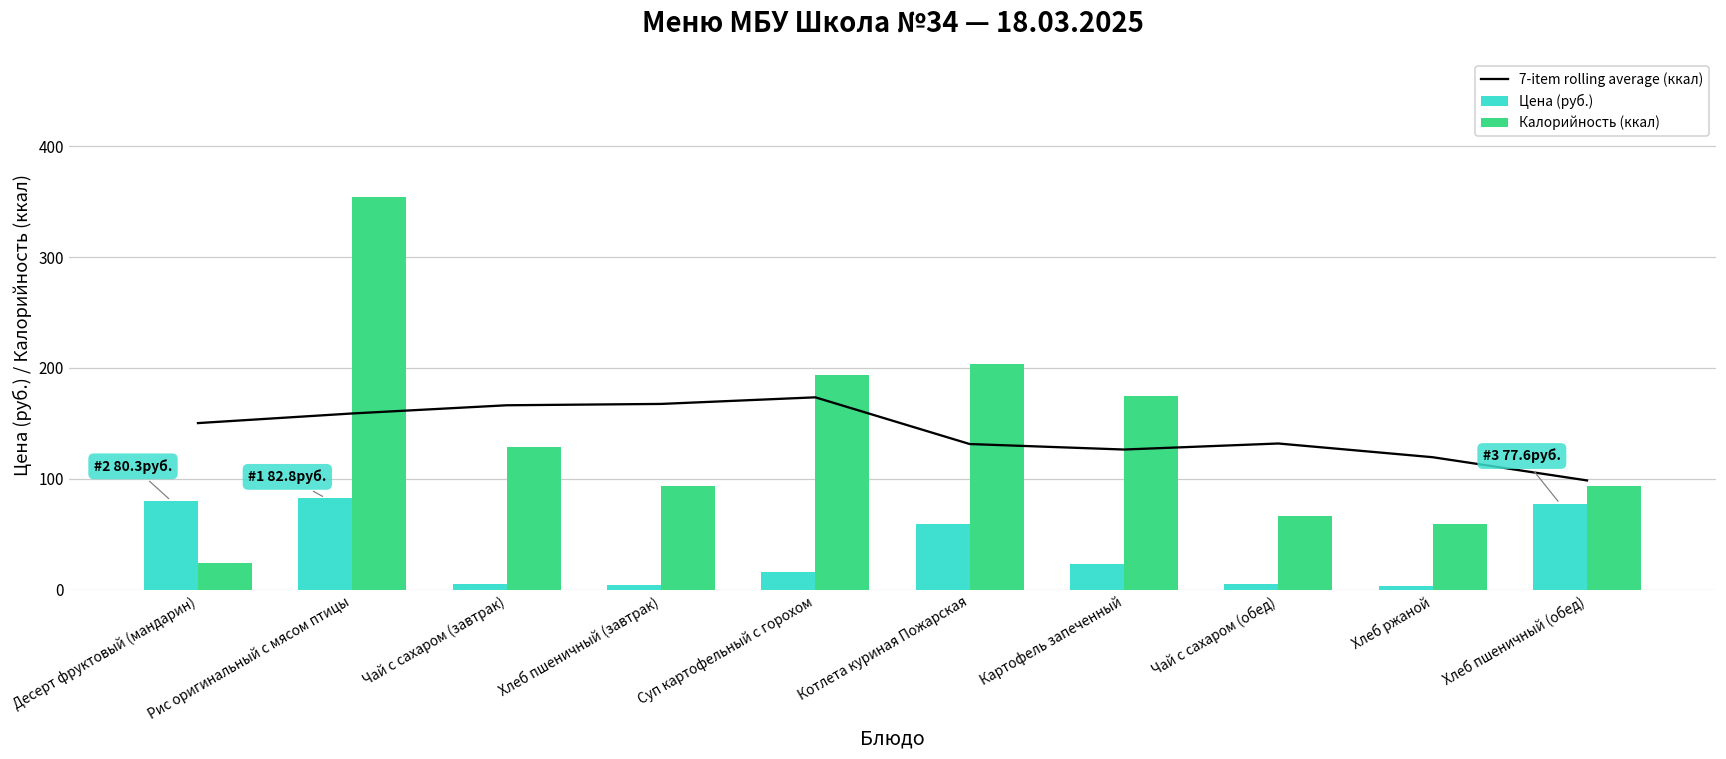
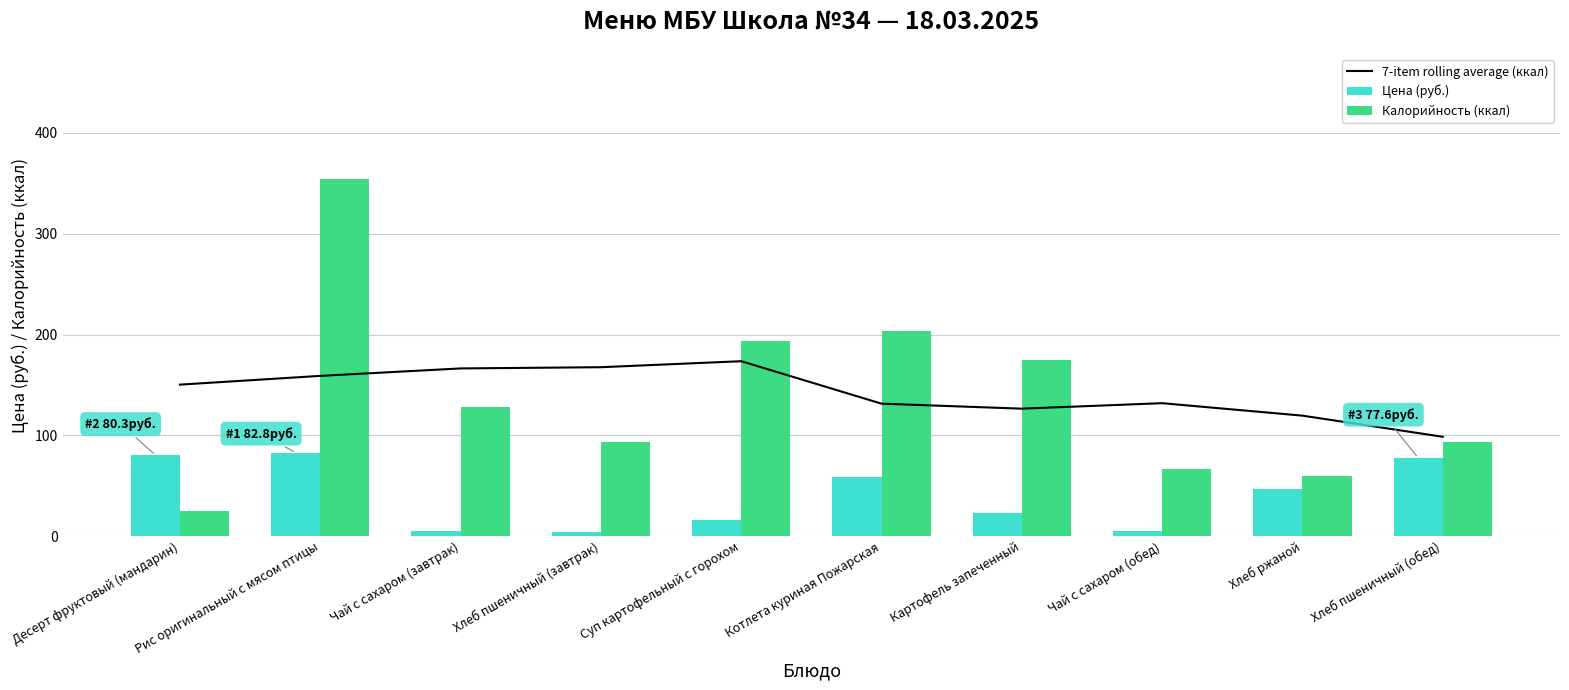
Цена (руб.), Хлеб ржаной: 3 -> 46
